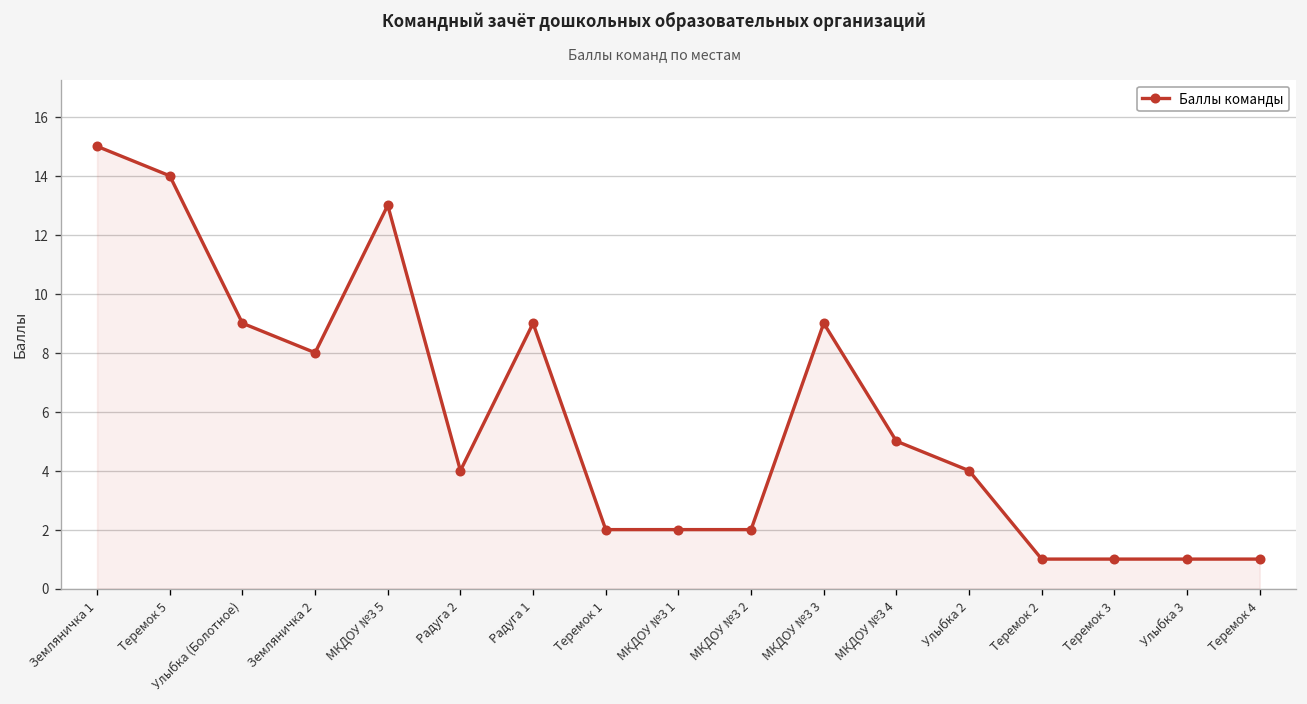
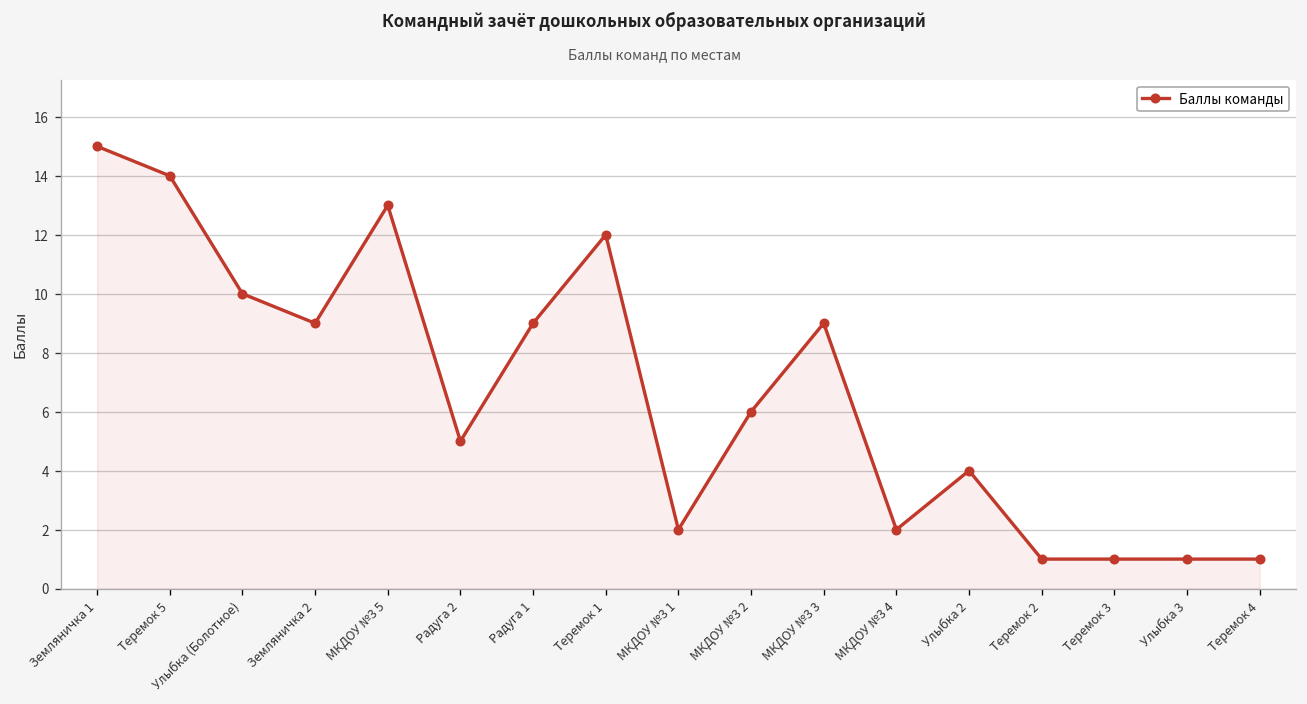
Улыбка (Болотное): 9 -> 10
Земляничка 2: 8 -> 9
Радуга 2: 4 -> 5
Теремок 1: 2 -> 12
МКДОУ №3 2: 2 -> 6
МКДОУ №3 4: 5 -> 2
